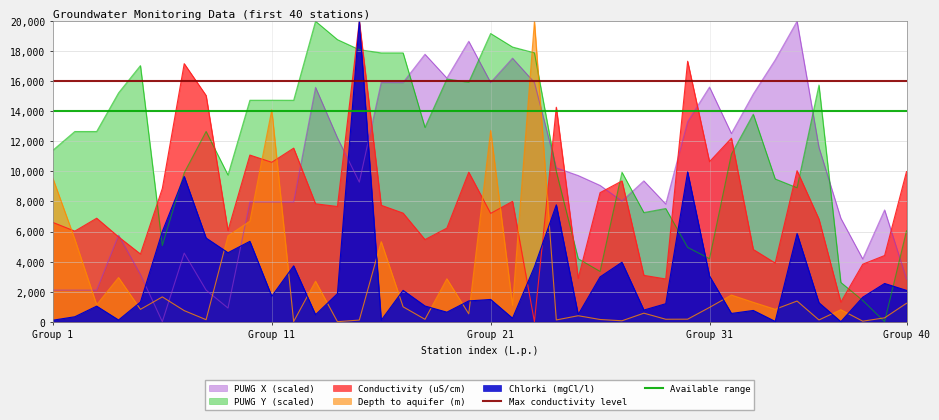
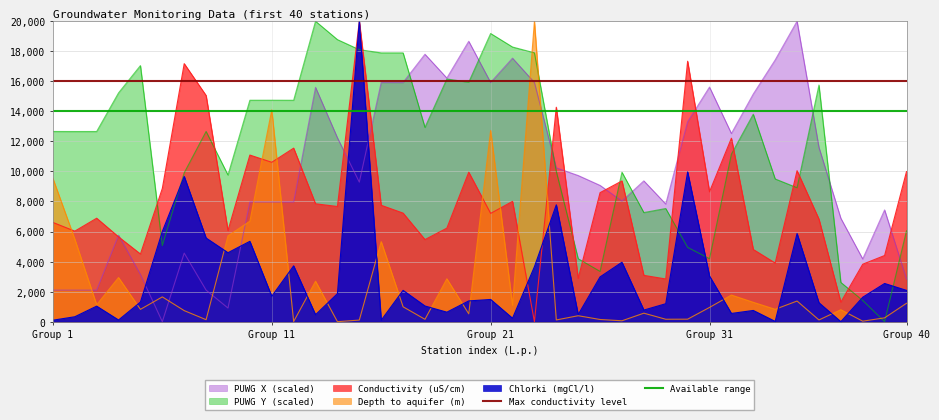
PUWG Y (scaled), Group 1: 11,400 -> 12,700
Conductivity (uS/cm), Group 31: 10,700 -> 8,600
